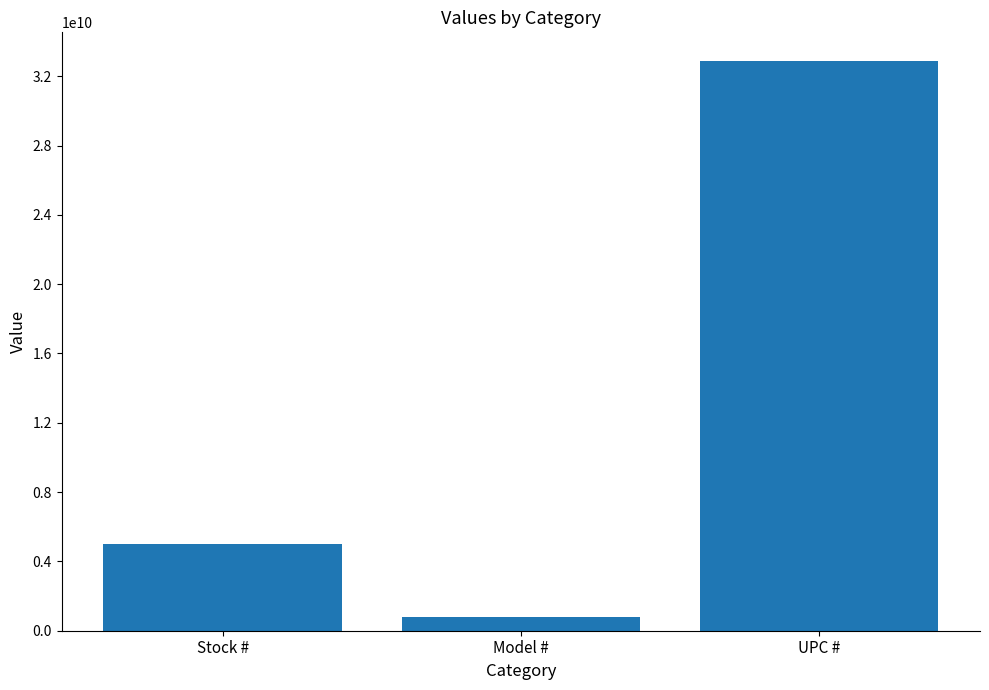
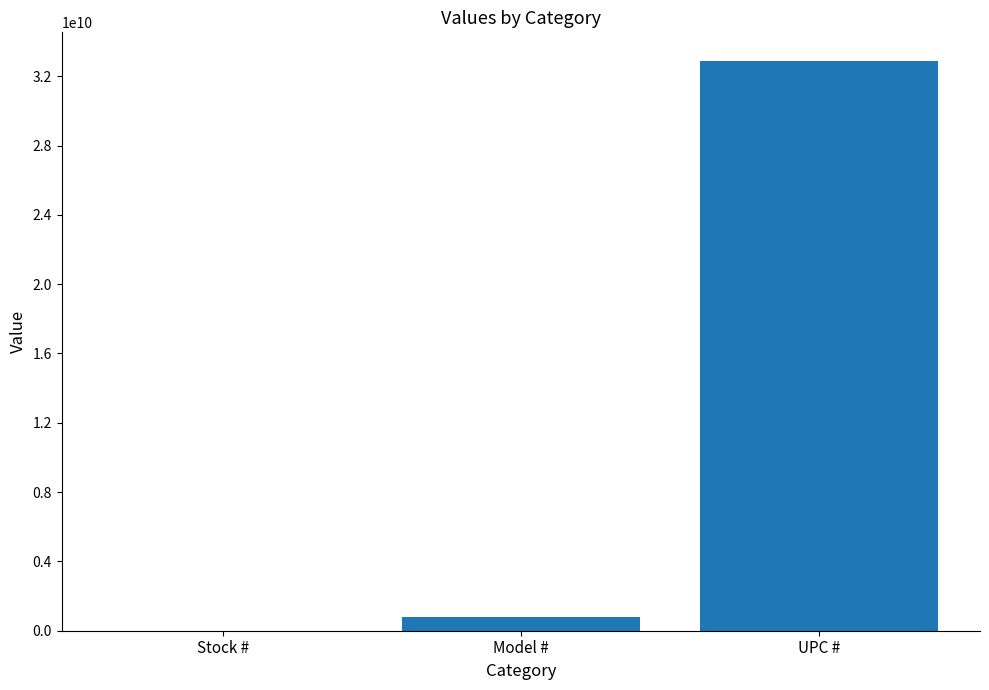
Stock #: 5000000000 -> 0
